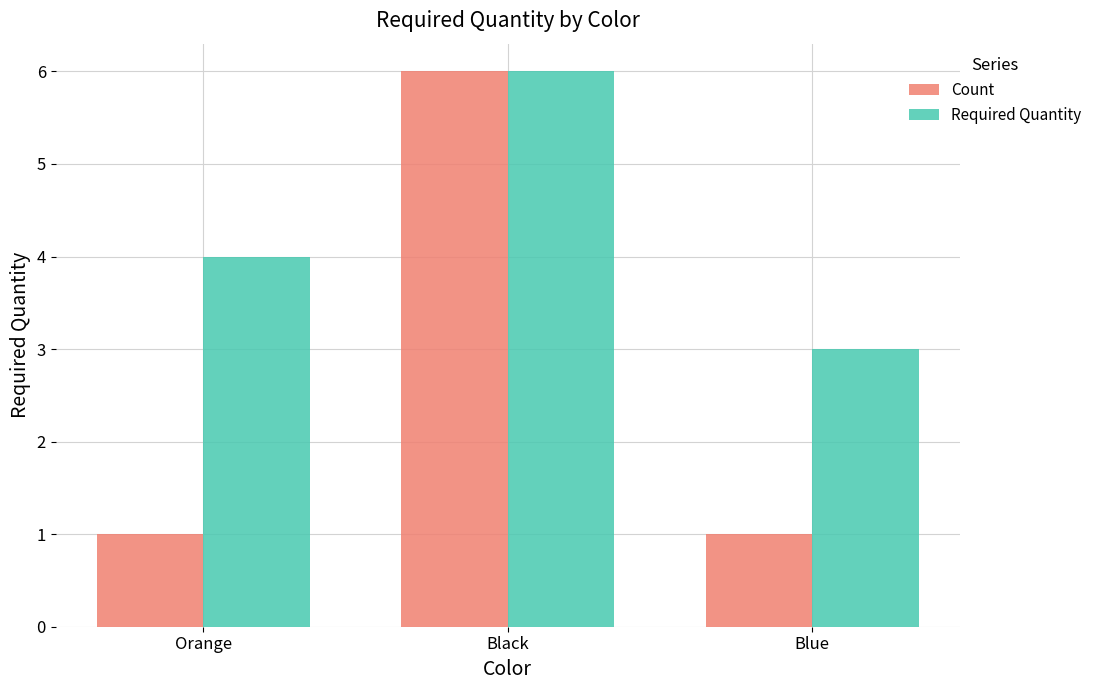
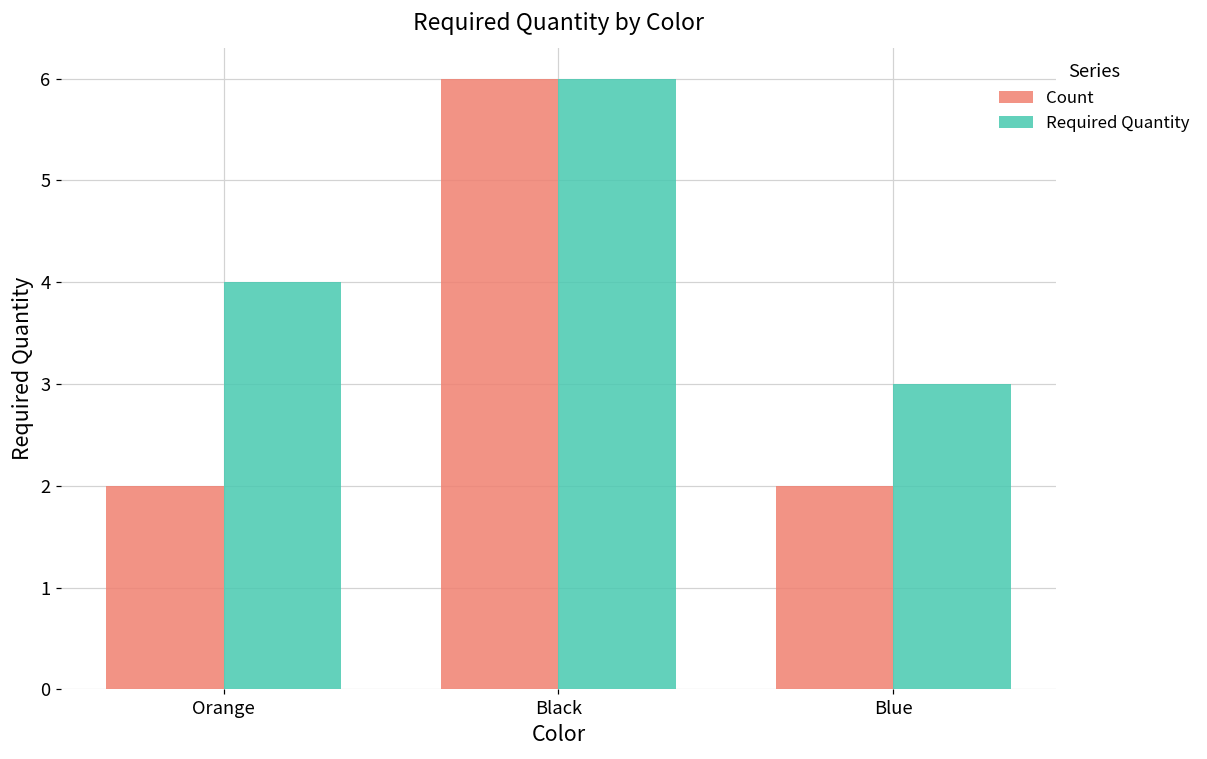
Count, Orange: 1 -> 2
Count, Blue: 1 -> 2
